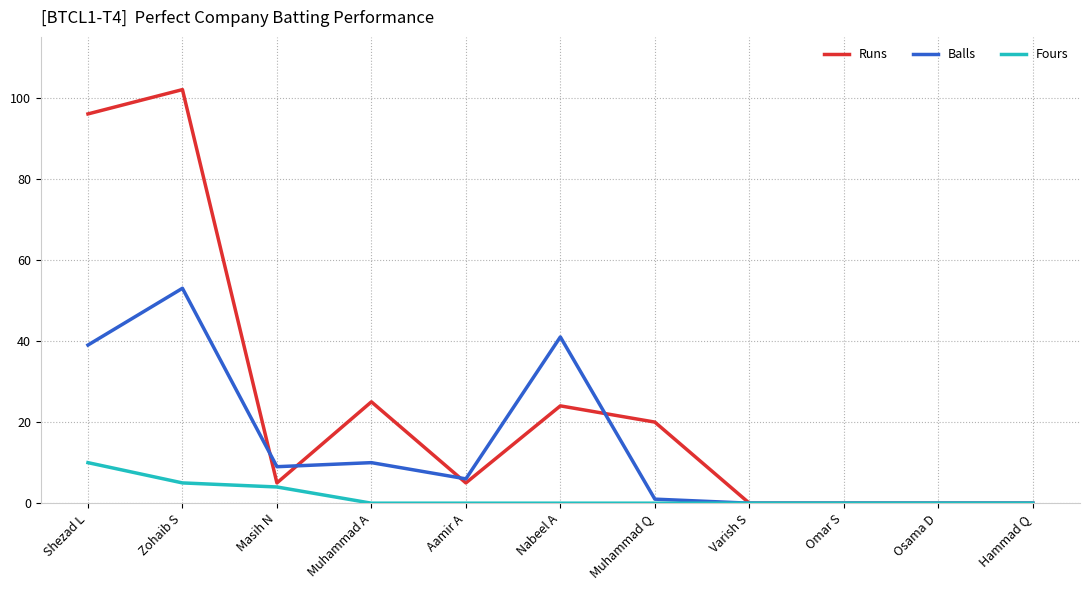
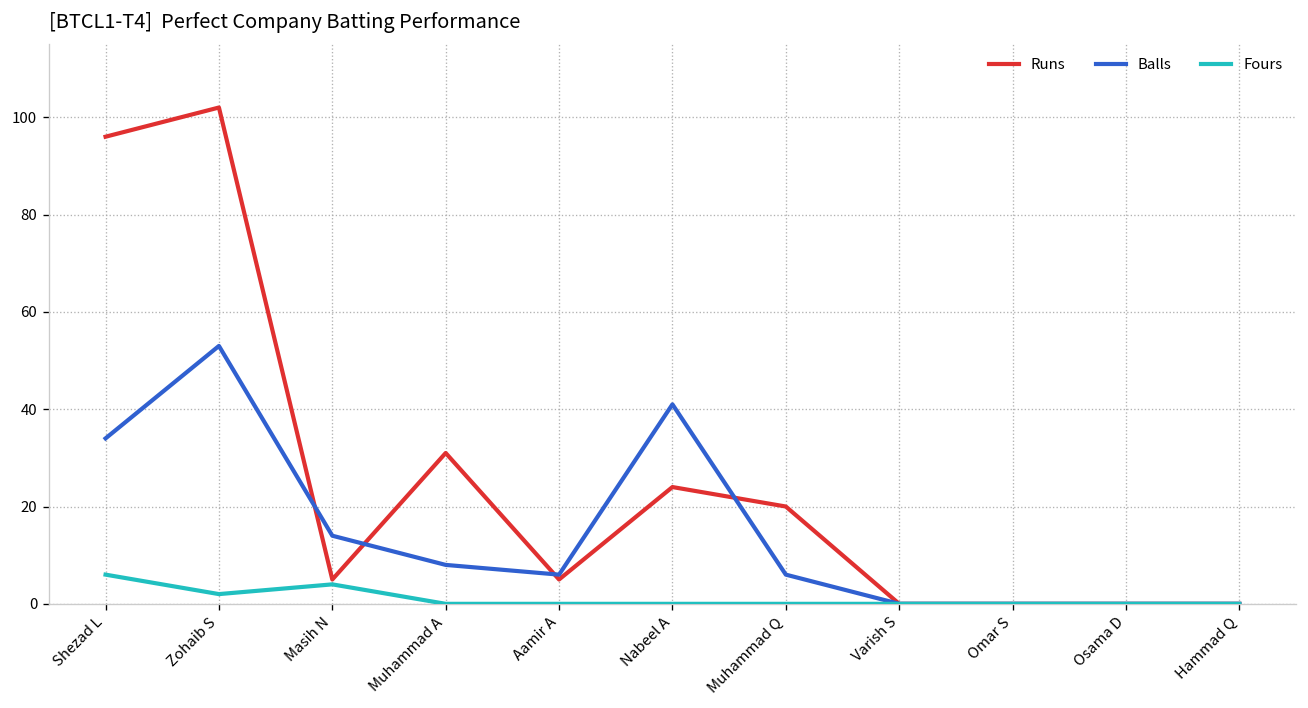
Balls, Shezad L: 39 -> 34
Fours, Shezad L: 10 -> 6
Fours, Zohaib S: 5 -> 2
Balls, Masih N: 9 -> 14
Runs, Muhammad A: 25 -> 31
Balls, Muhammad A: 10 -> 8
Balls, Muhammad Q: 1 -> 6
